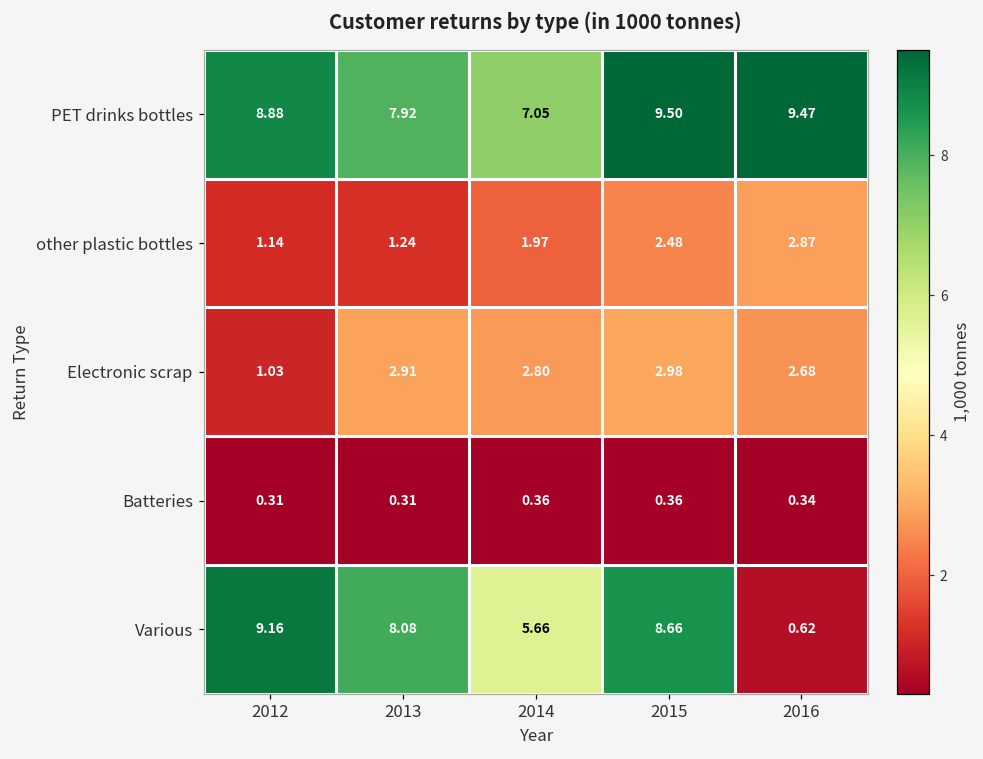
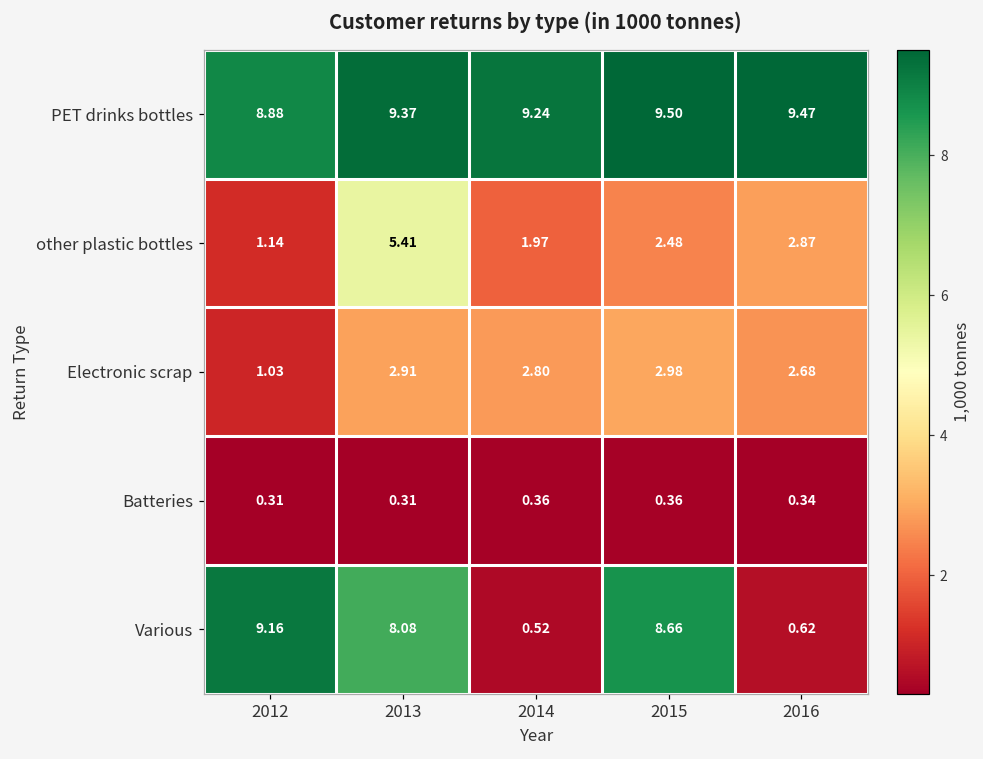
PET drinks bottles, 2013: 7.92 -> 9.37
PET drinks bottles, 2014: 7.05 -> 9.24
other plastic bottles, 2013: 1.24 -> 5.41
Various, 2014: 5.66 -> 0.52
